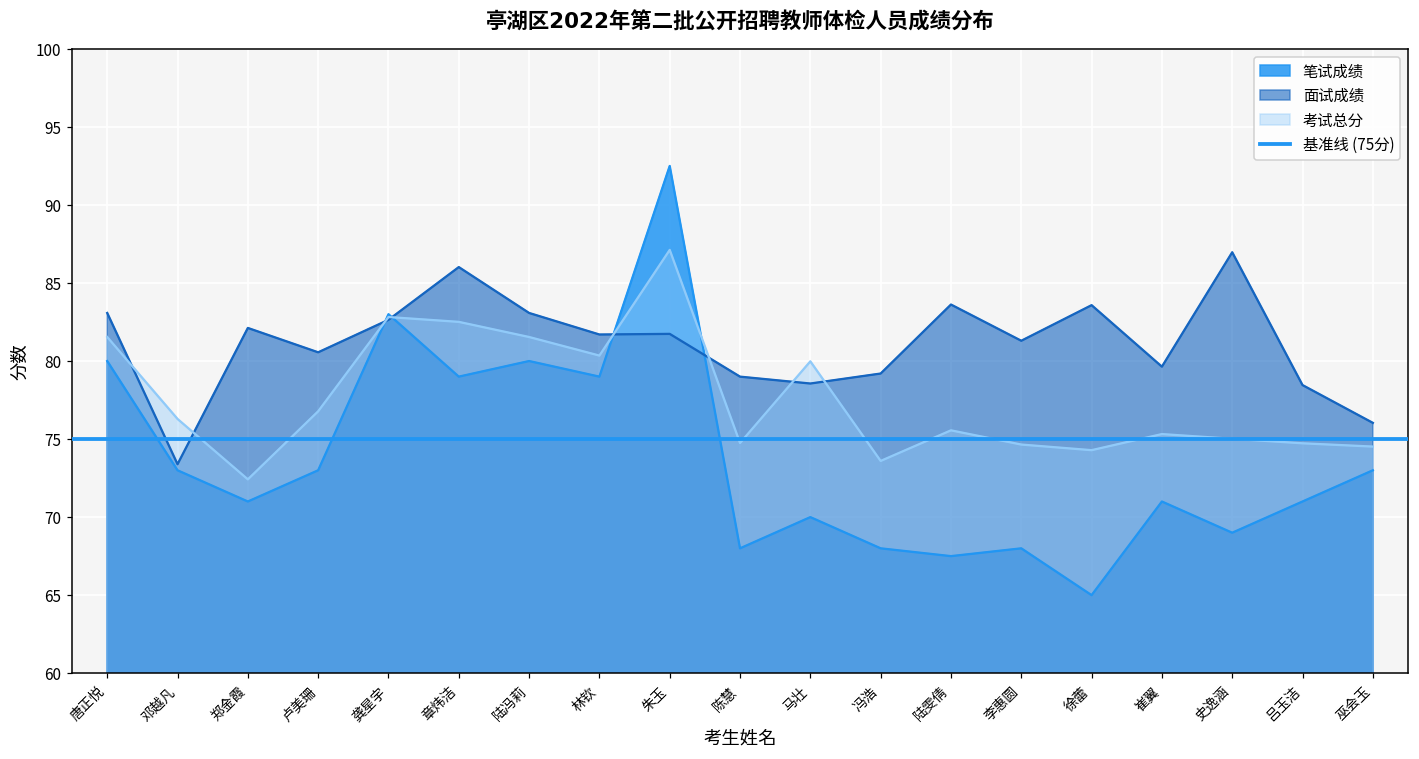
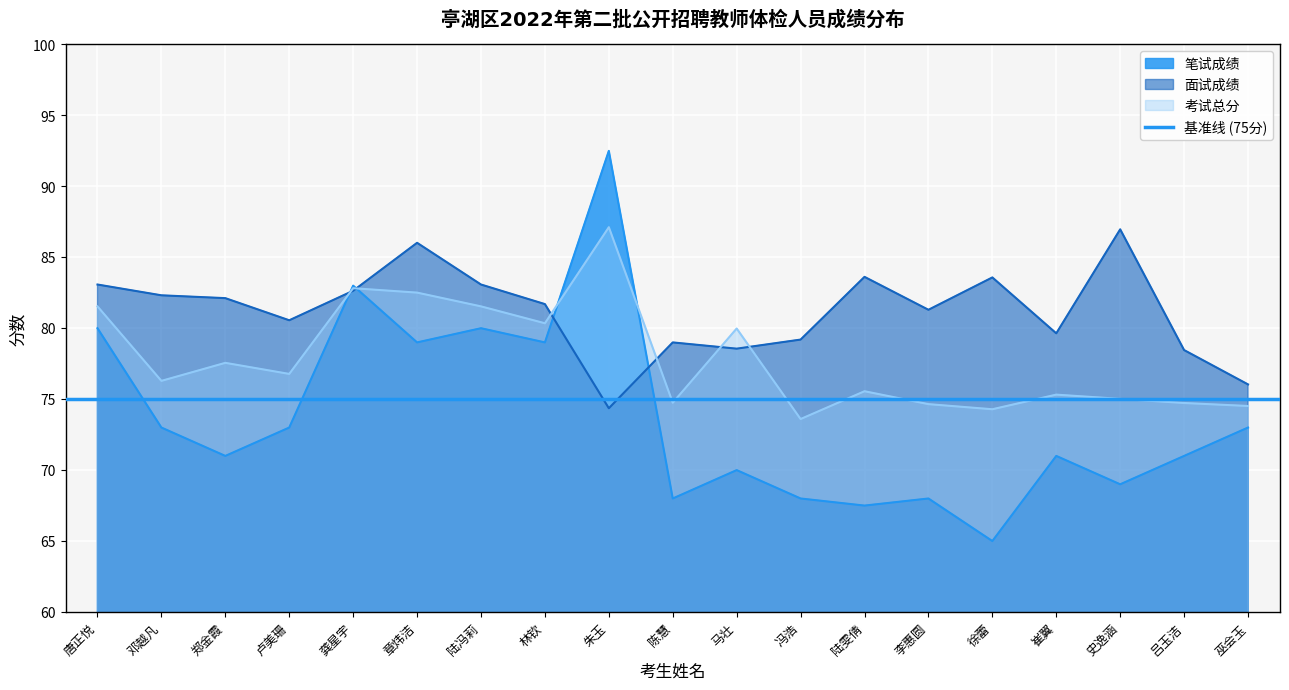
面试成绩, 邓越凡: 73.4 -> 82.3
考试总分, 郑金霞: 72.4 -> 77.6
面试成绩, 朱玉: 81.7 -> 74.4
